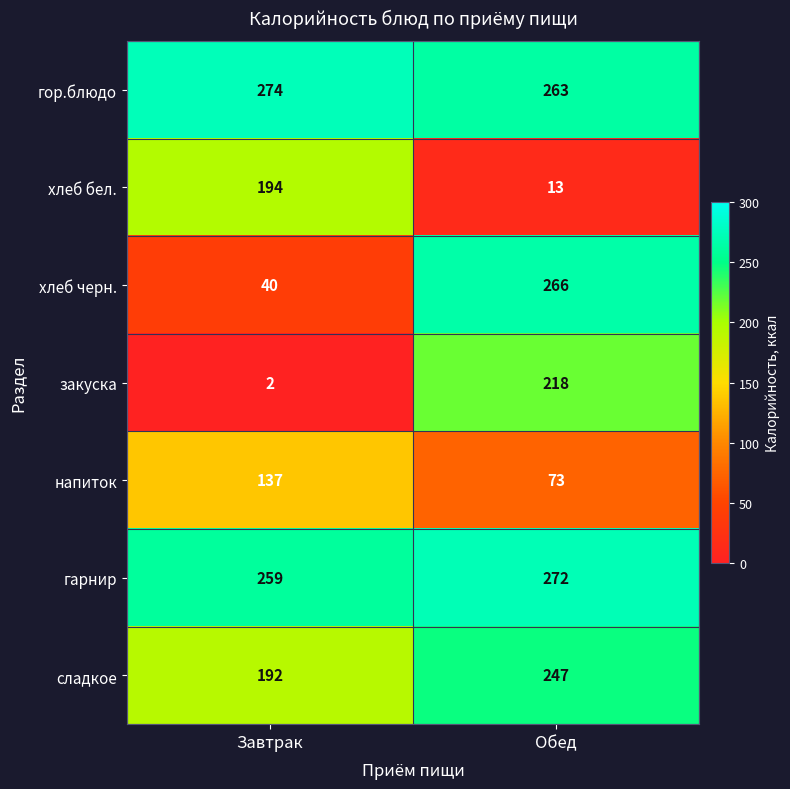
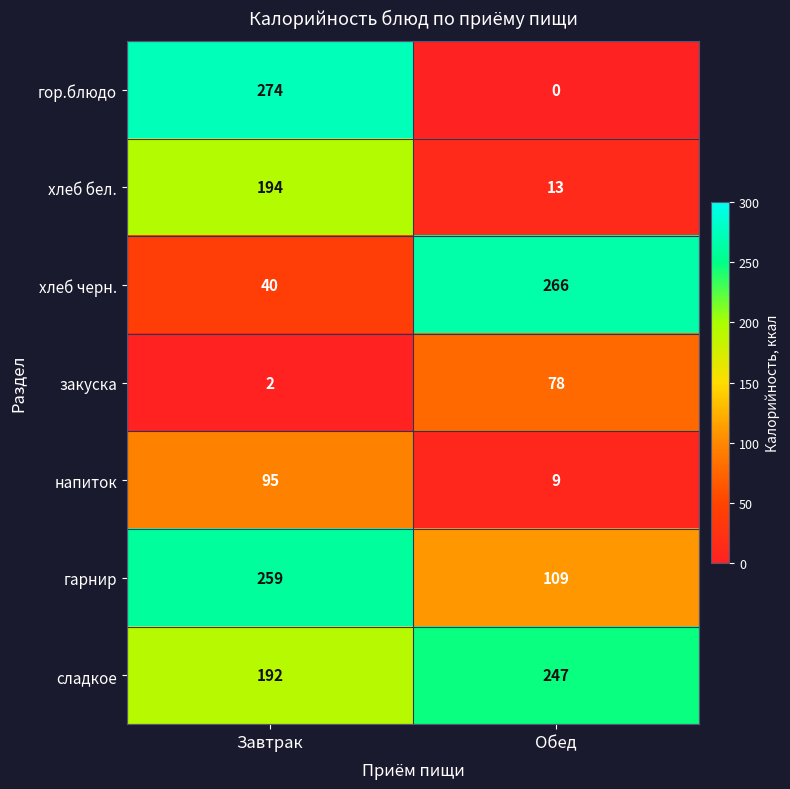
гор.блюдо, Обед: 263 -> 0
закуска, Обед: 218 -> 78
напиток, Завтрак: 137 -> 95
напиток, Обед: 73 -> 9
гарнир, Обед: 272 -> 109
